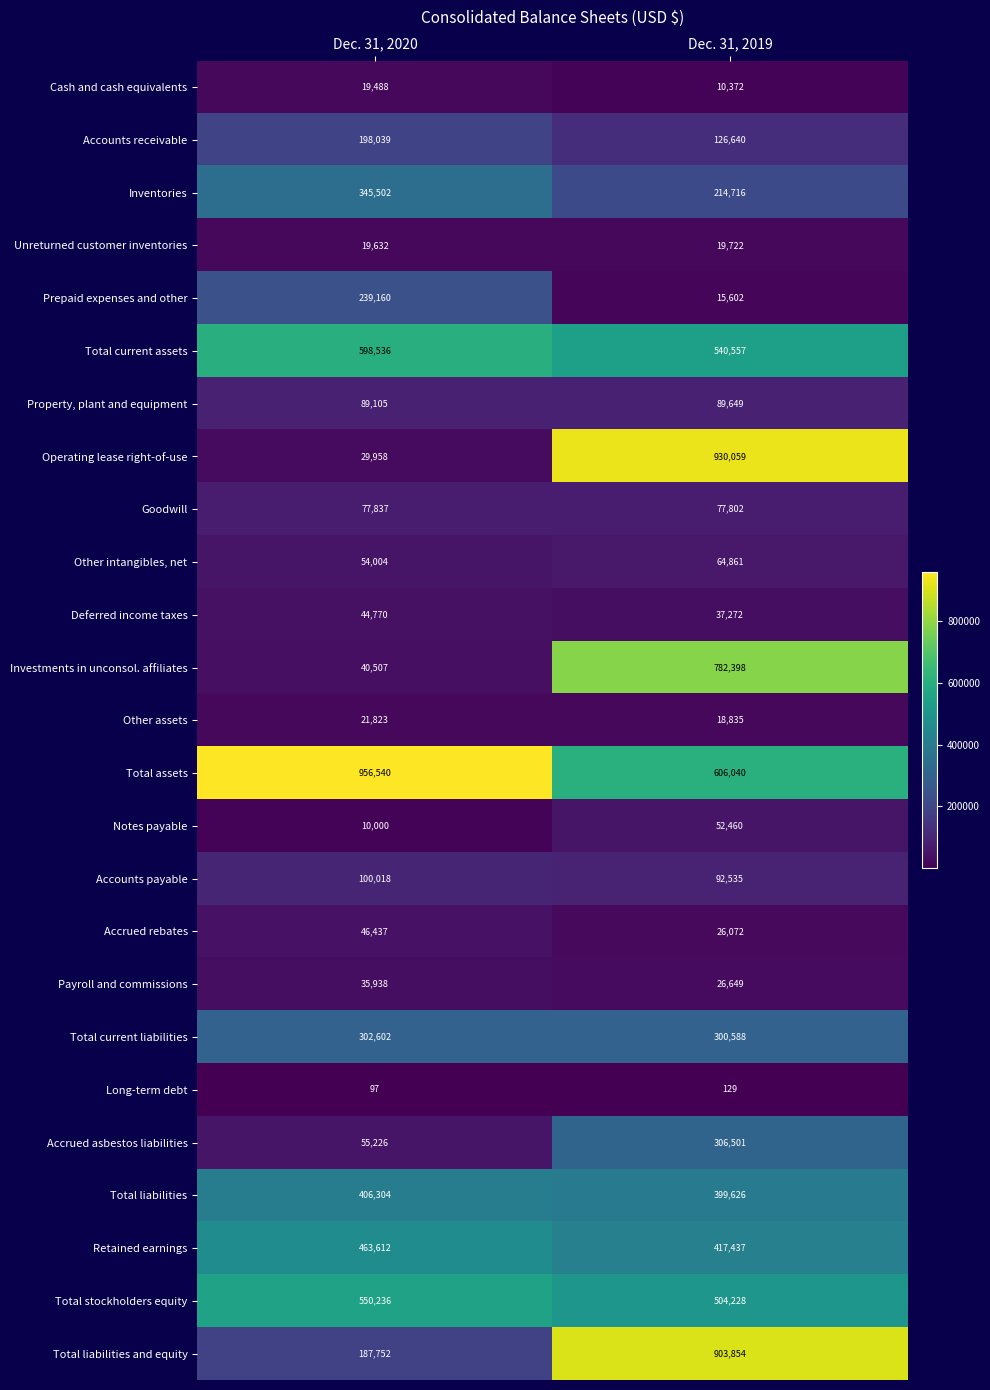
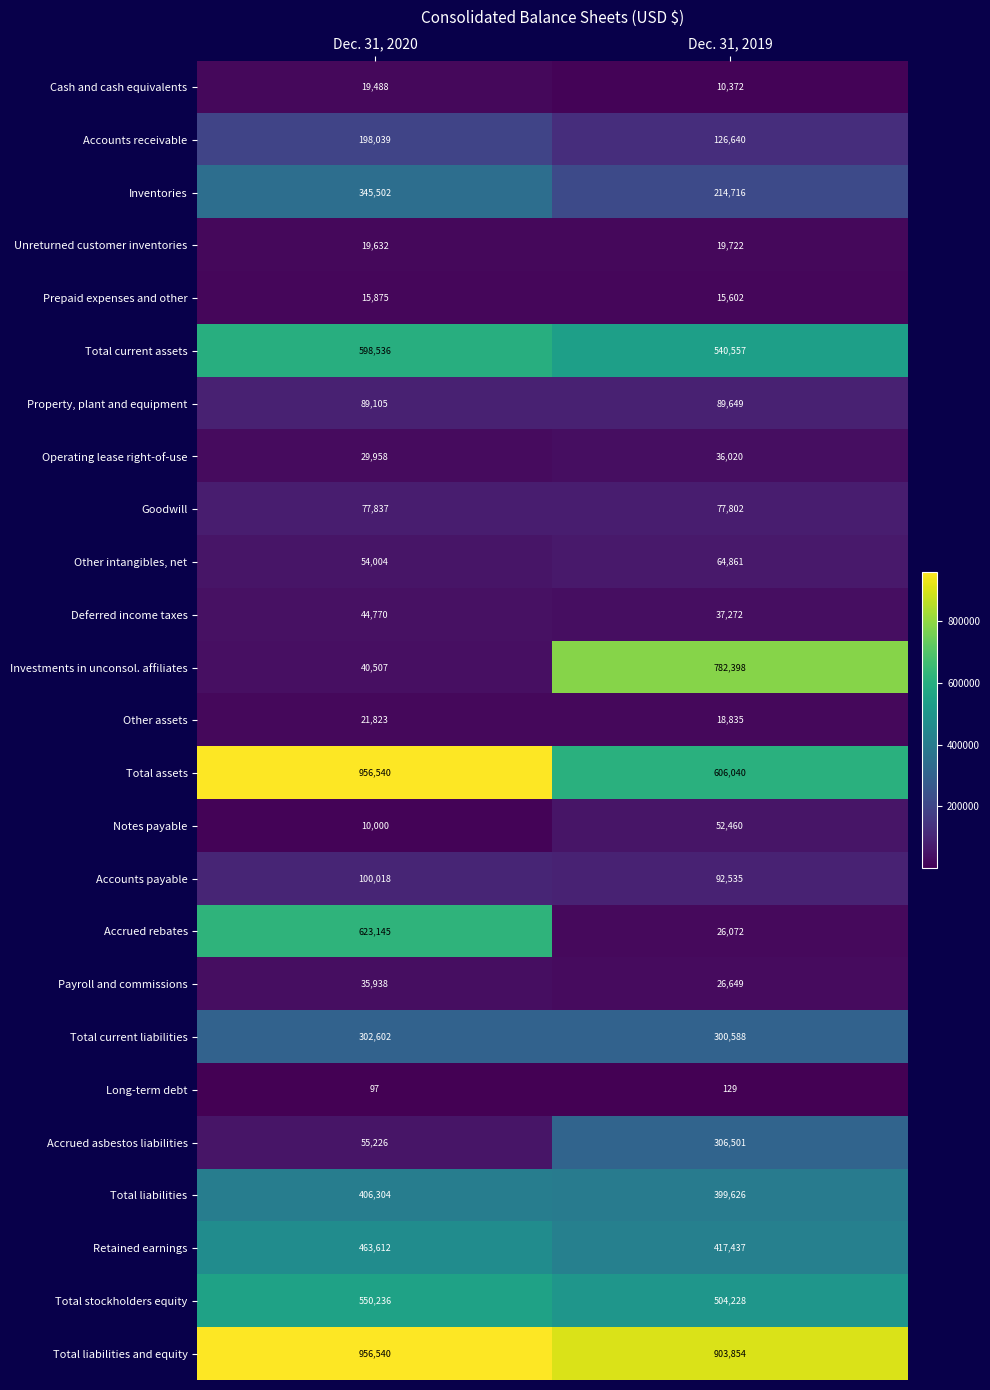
Prepaid expenses and other, Dec. 31, 2020: 239,160 -> 15,875
Operating lease right-of-use, Dec. 31, 2019: 930,059 -> 36,020
Accrued rebates, Dec. 31, 2020: 46,437 -> 623,145
Total liabilities and equity, Dec. 31, 2020: 187,752 -> 956,540
